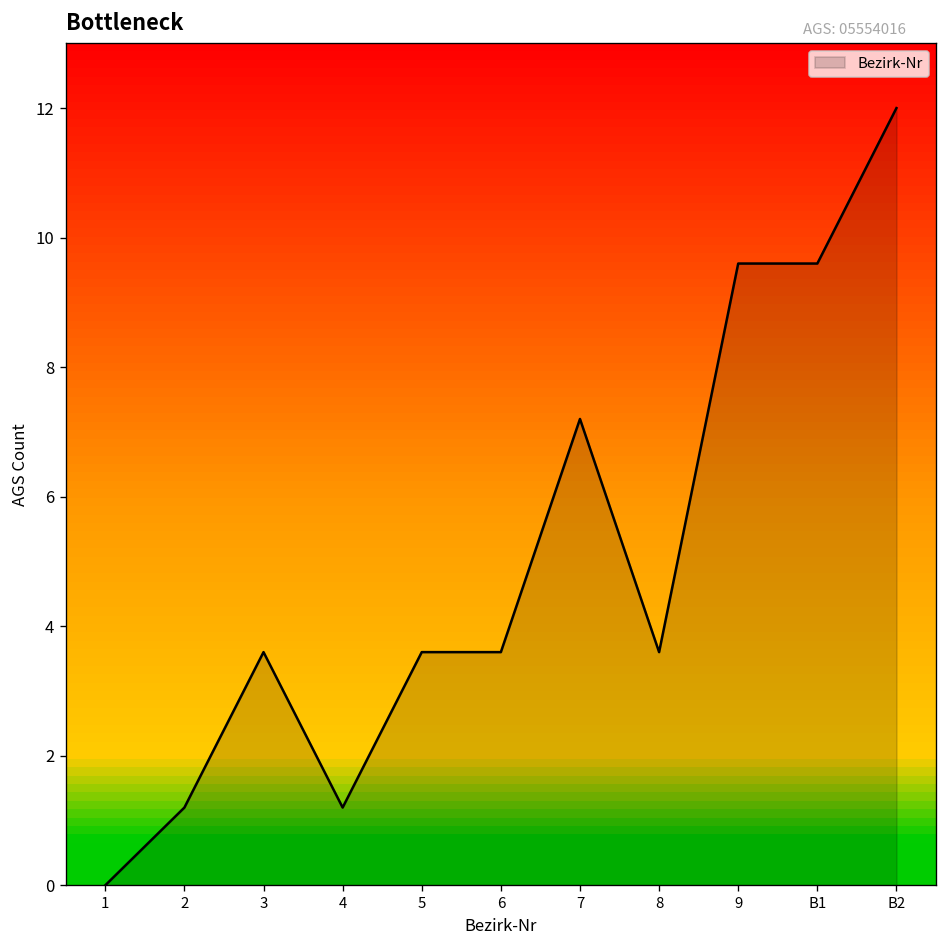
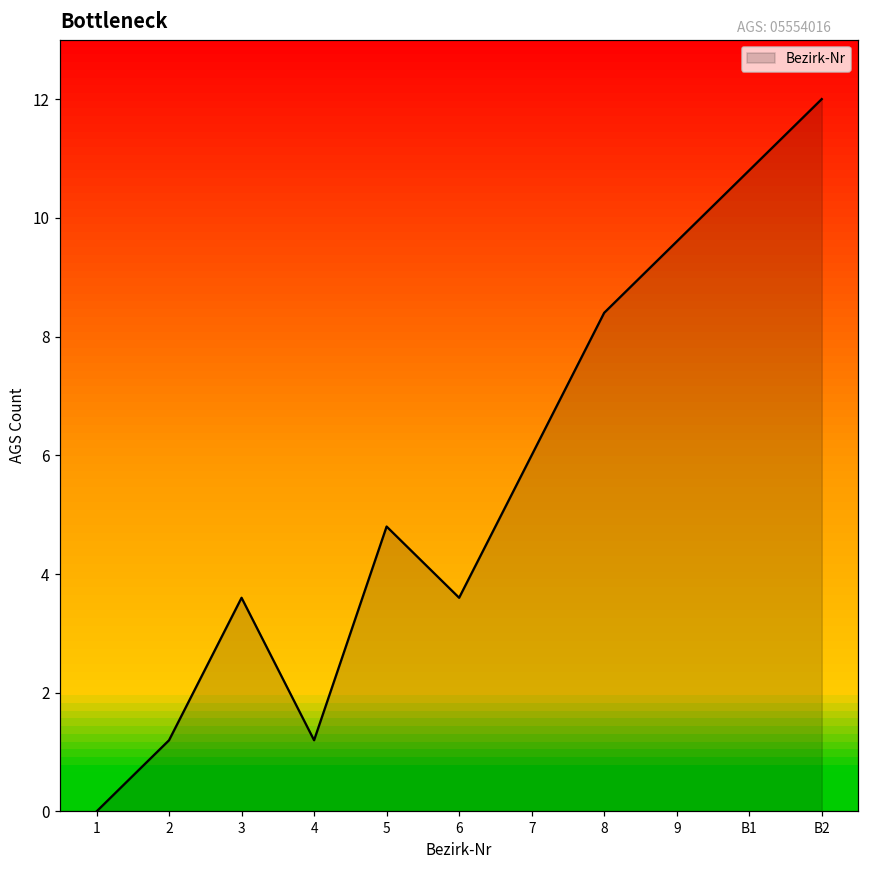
5: 3.6 -> 4.8
7: 7.2 -> 6.0
8: 3.6 -> 8.4
B1: 9.6 -> 10.8
